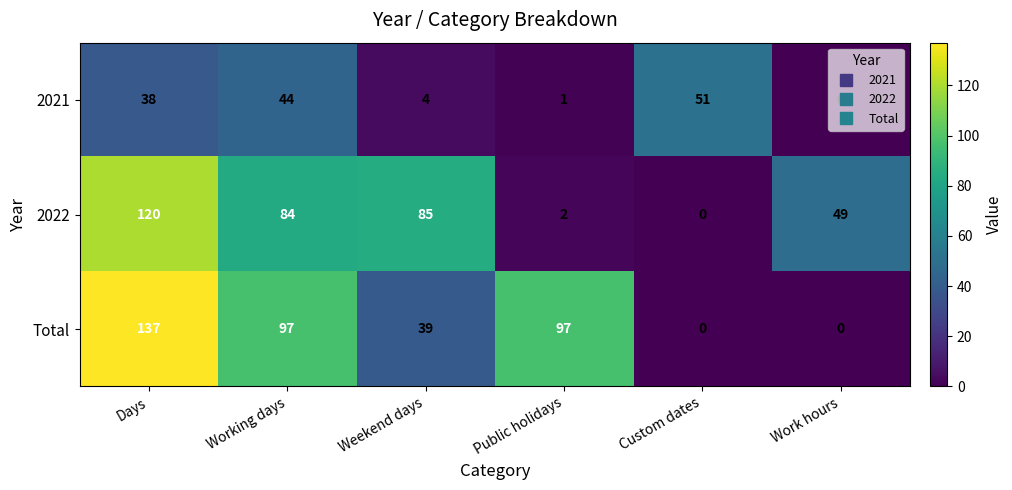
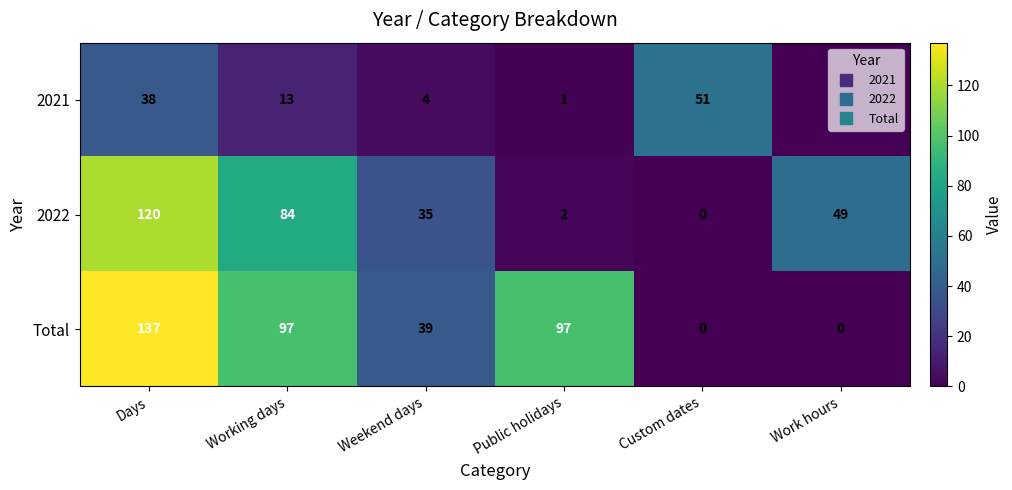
2021, Working days: 44 -> 13
2022, Weekend days: 85 -> 35
